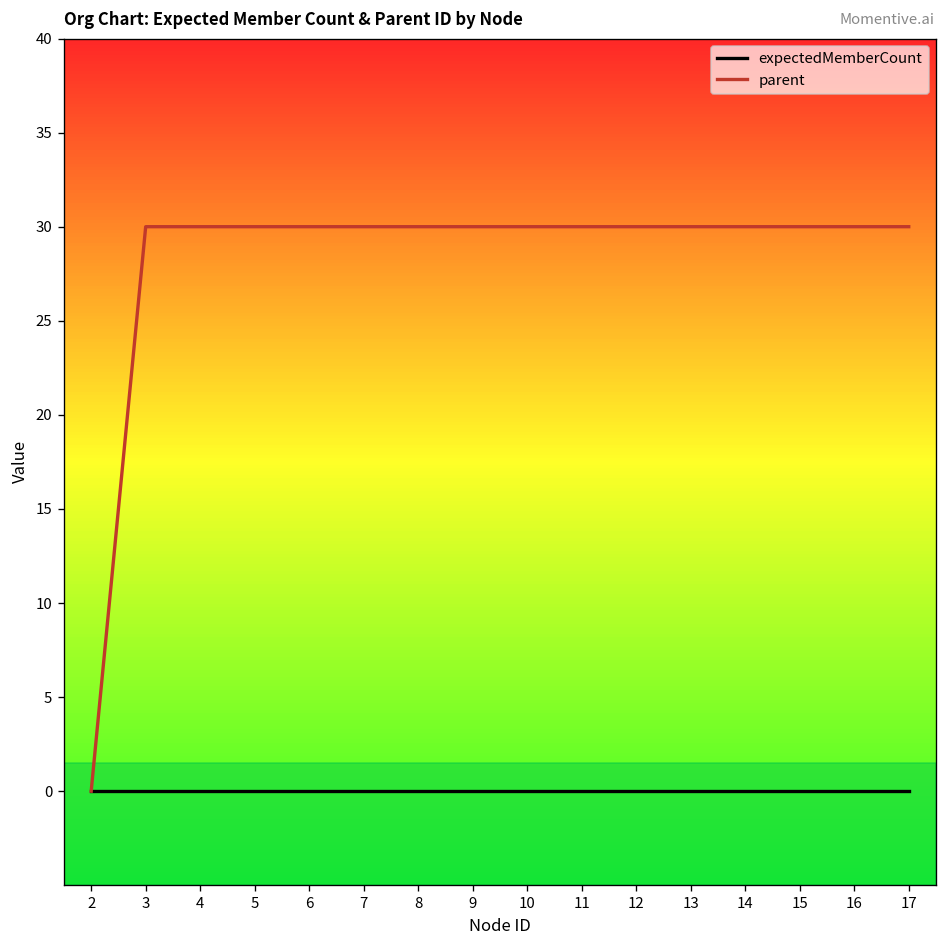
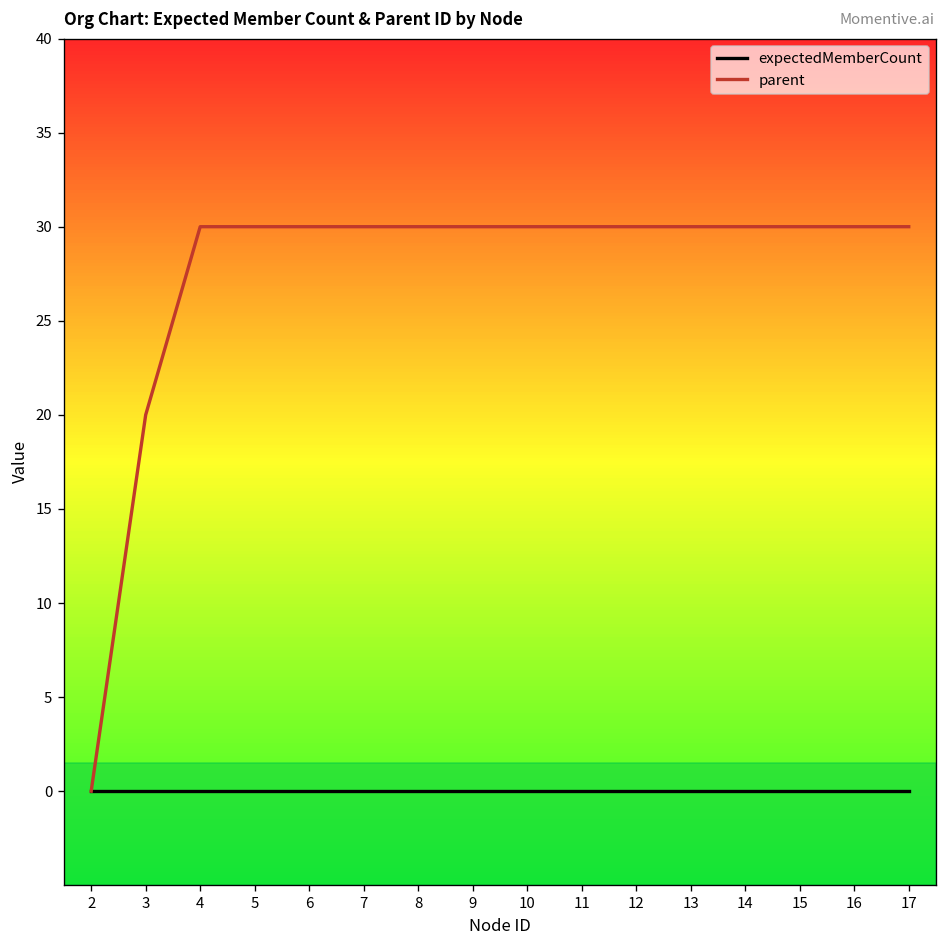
parent, 3: 30.0 -> 20.0
